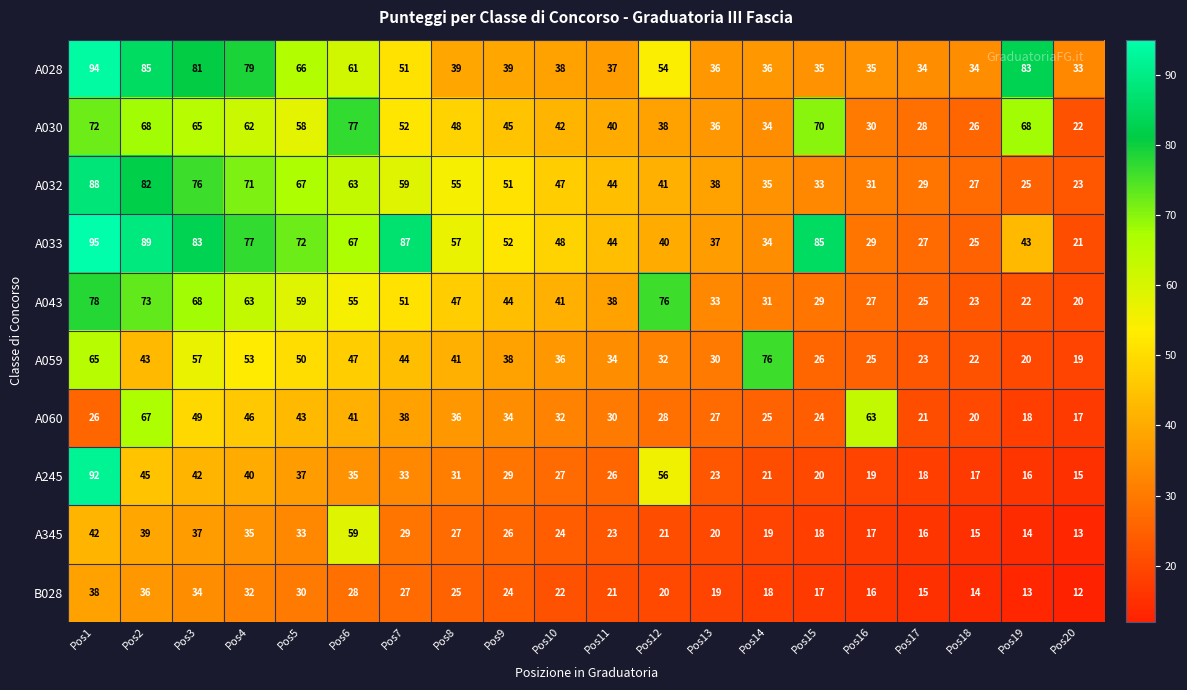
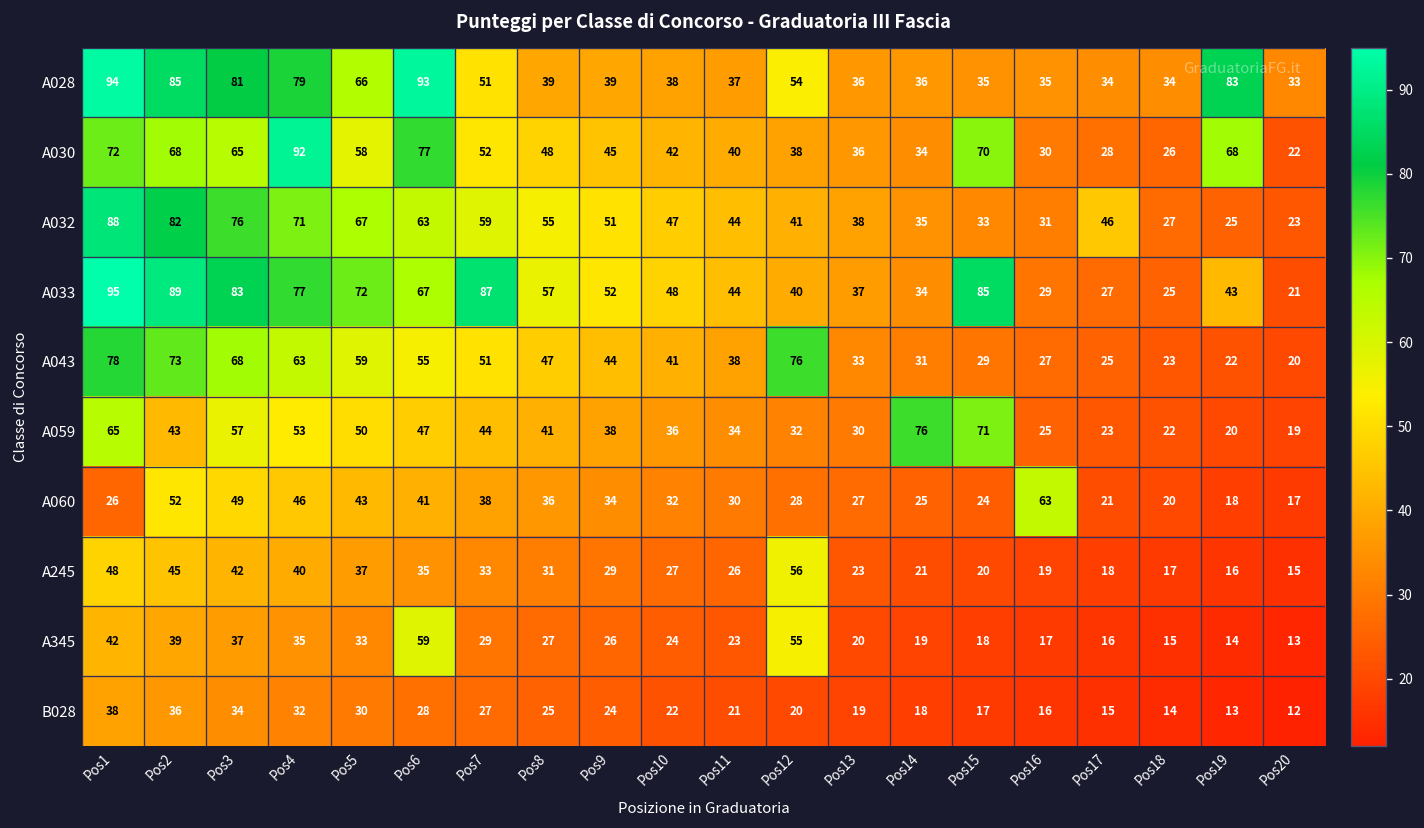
A028, Pos6: 61 -> 93
A030, Pos4: 62 -> 92
A032, Pos17: 29 -> 46
A059, Pos15: 26 -> 71
A060, Pos2: 67 -> 52
A245, Pos1: 92 -> 48
A345, Pos12: 21 -> 55
